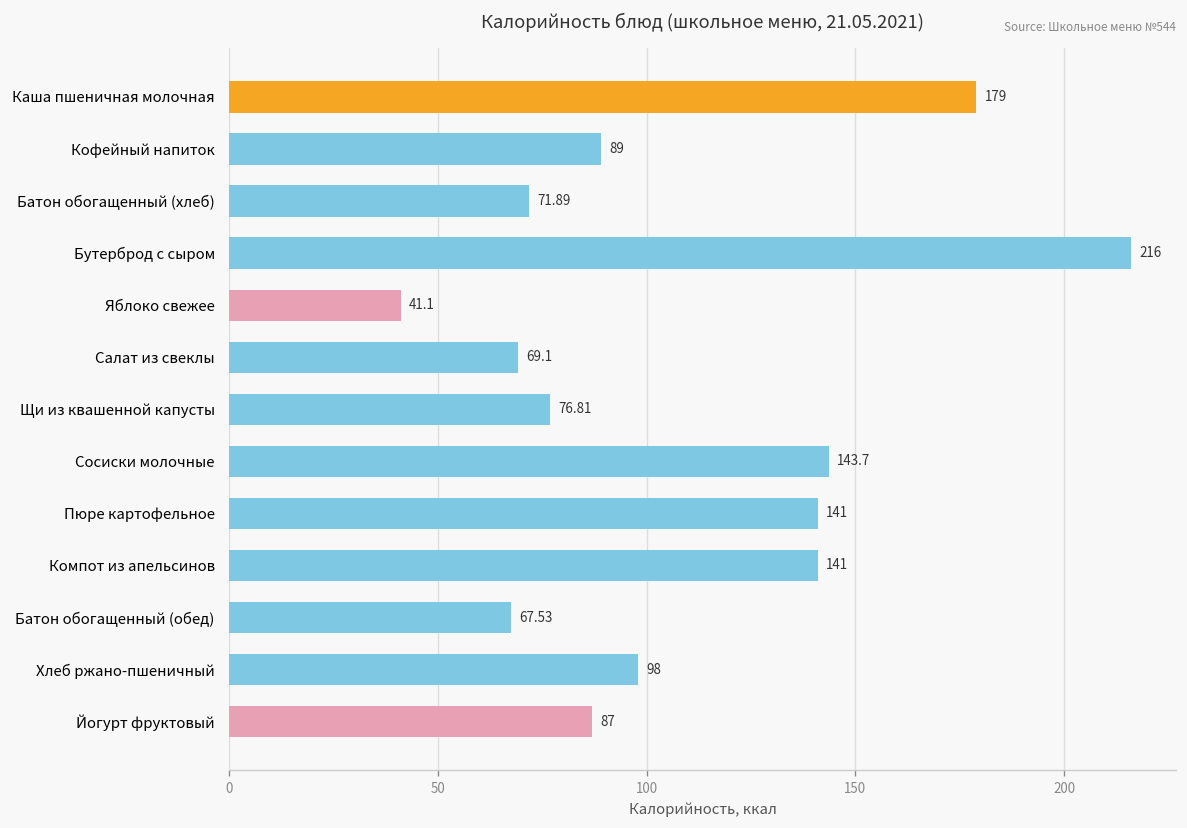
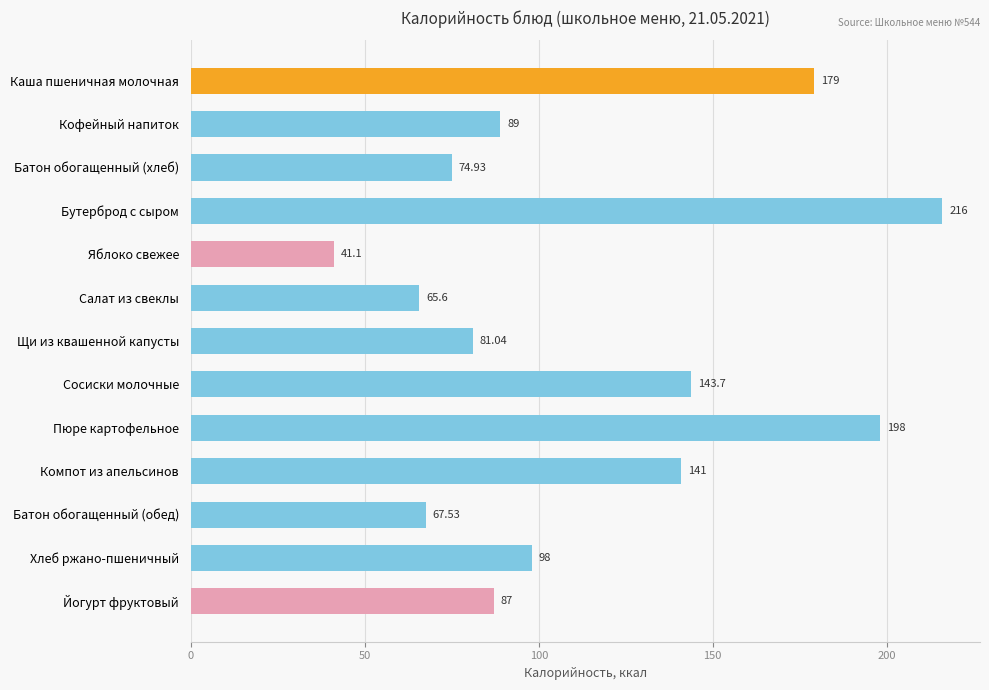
Батон обогащенный (хлеб): 71.89 -> 74.93
Салат из свеклы: 69.1 -> 65.6
Щи из квашенной капусты: 76.81 -> 81.04
Пюре картофельное: 141 -> 198
